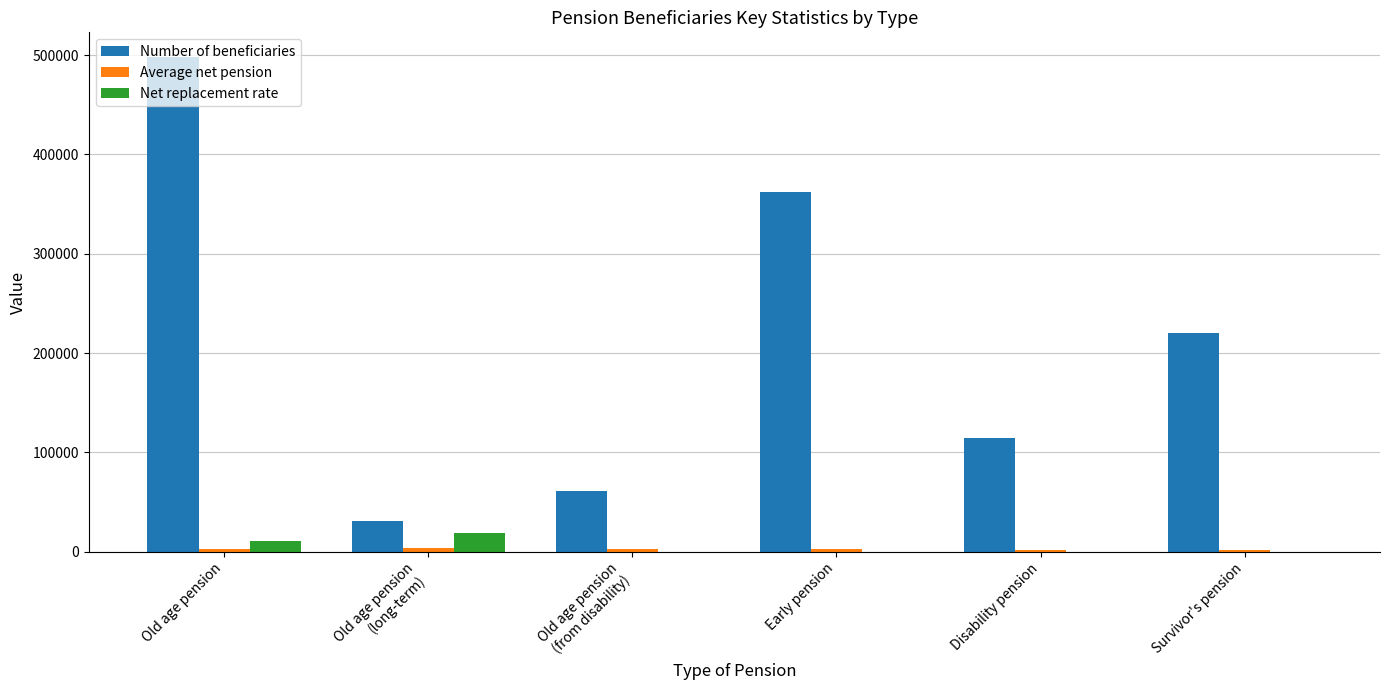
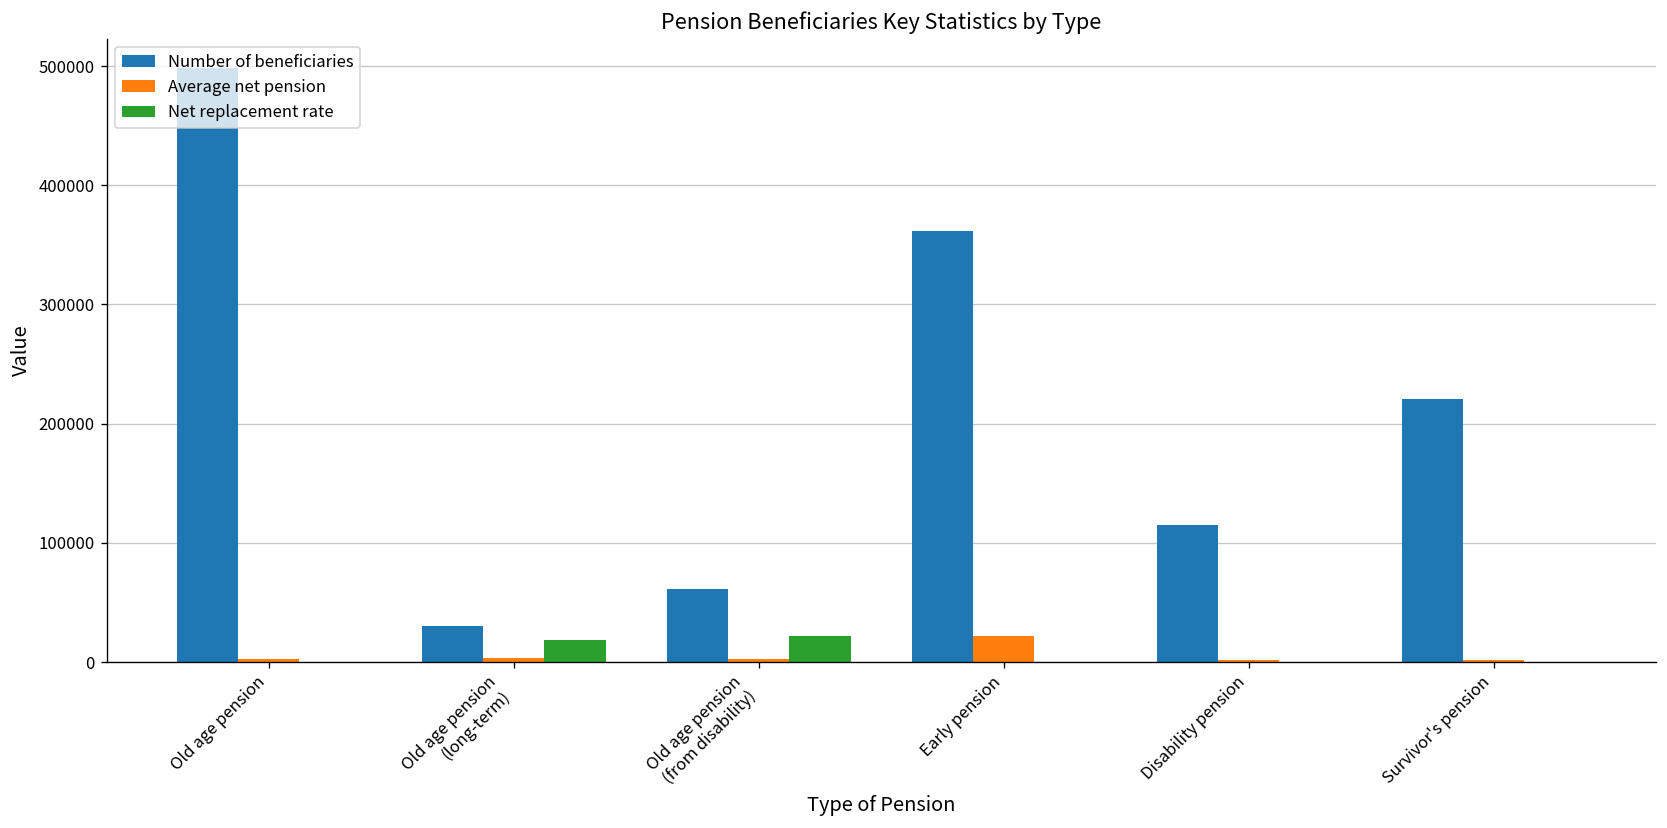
Net replacement rate, Old age pension: 10000 -> 0
Net replacement rate, Old age pension (from disability): 0 -> 20000
Average net pension, Early pension: 0 -> 20000
